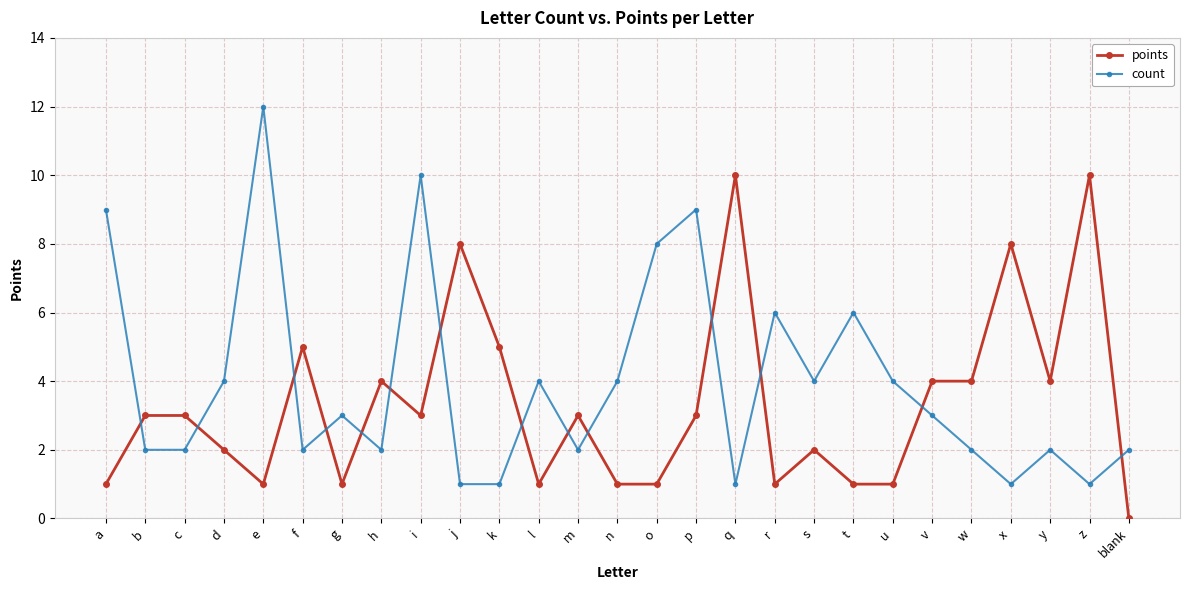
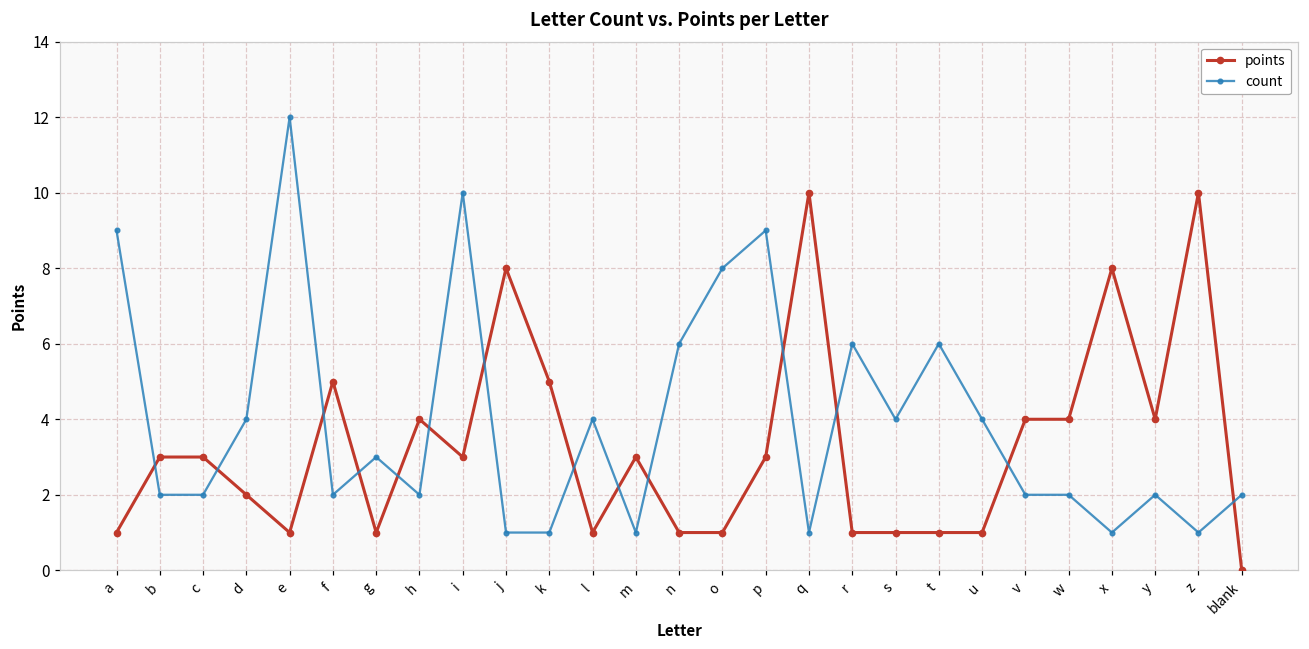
count, m: 2 -> 1
count, n: 4 -> 6
points, s: 2 -> 1
count, v: 3 -> 2
